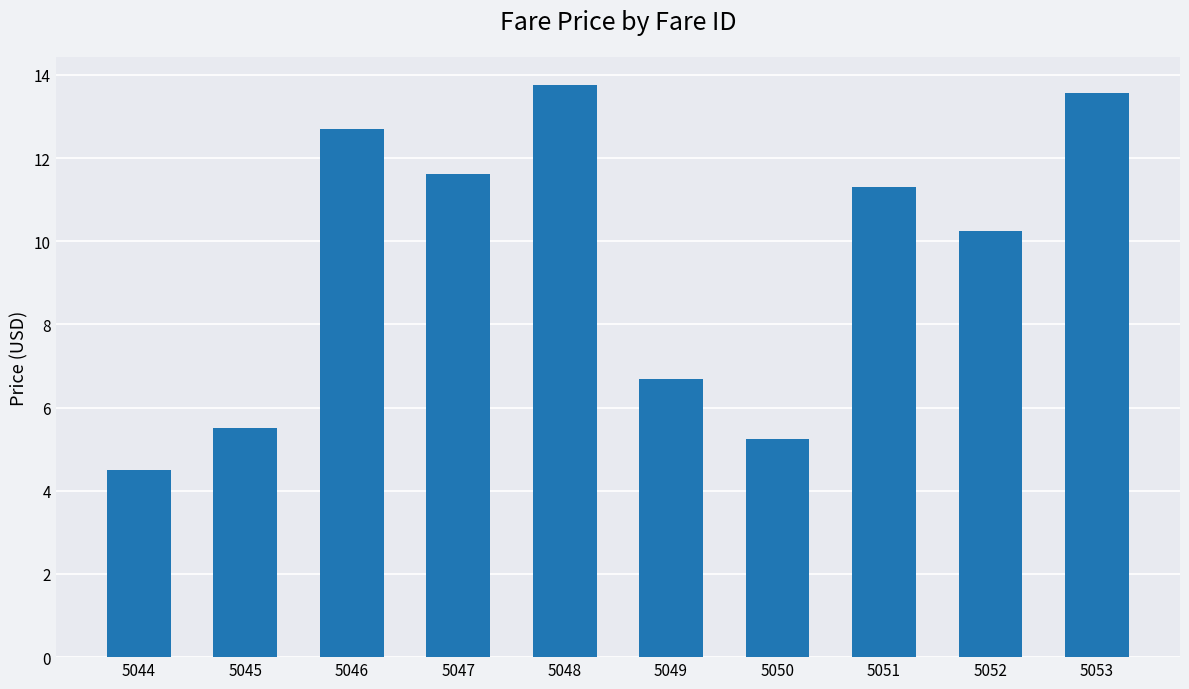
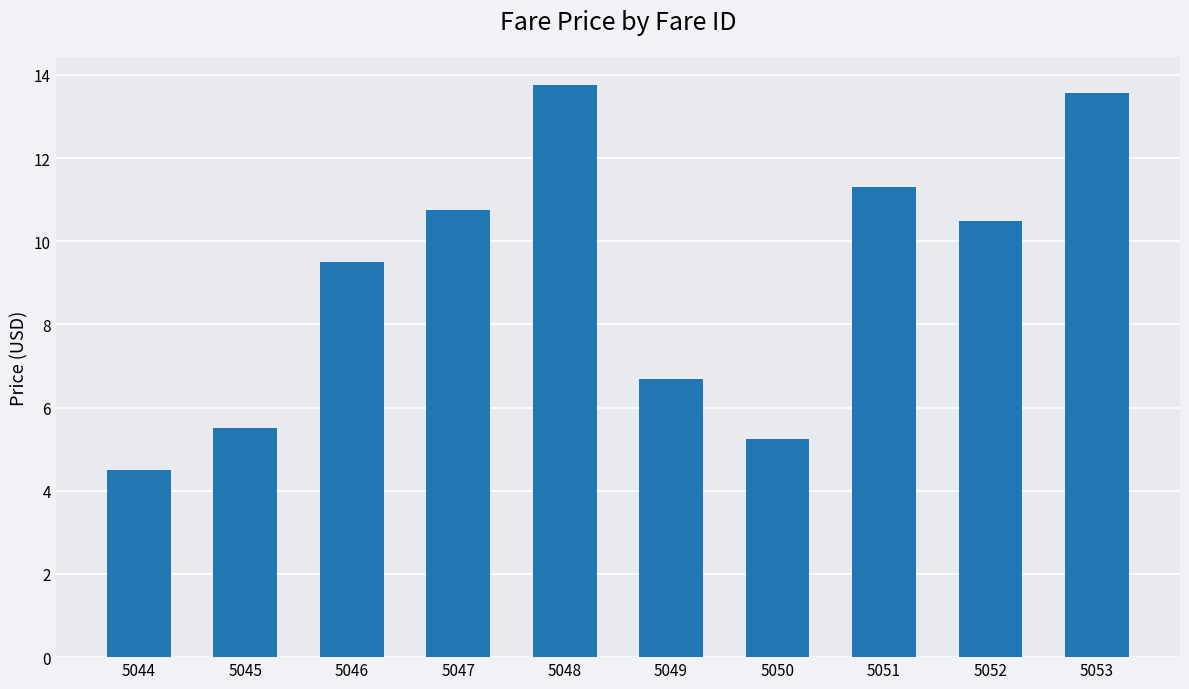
5046: 12.7 -> 9.5
5047: 11.6 -> 10.8
5052: 10.3 -> 10.5
